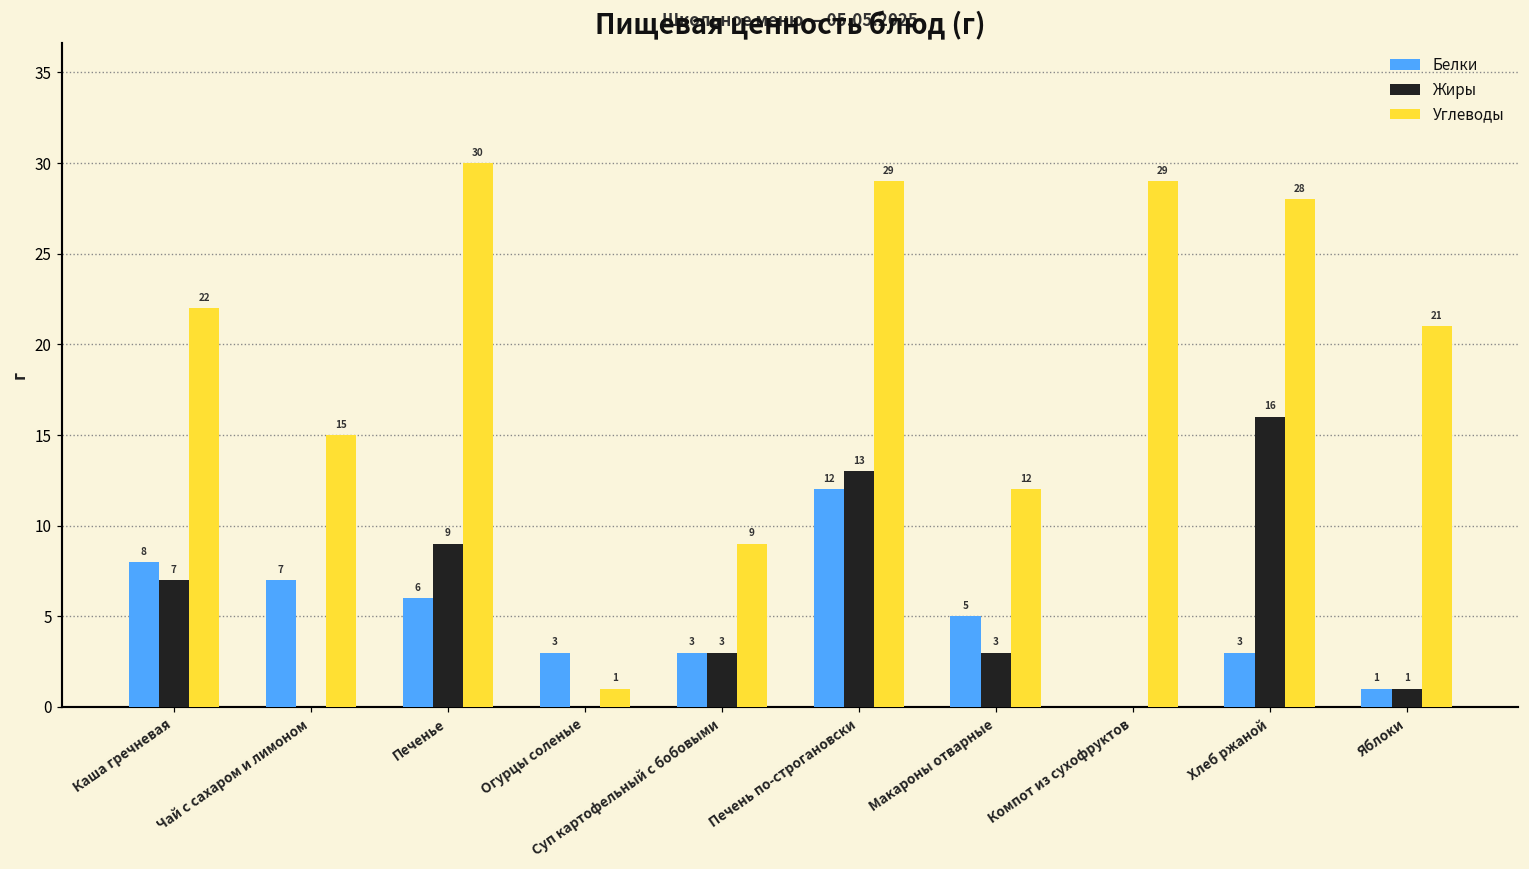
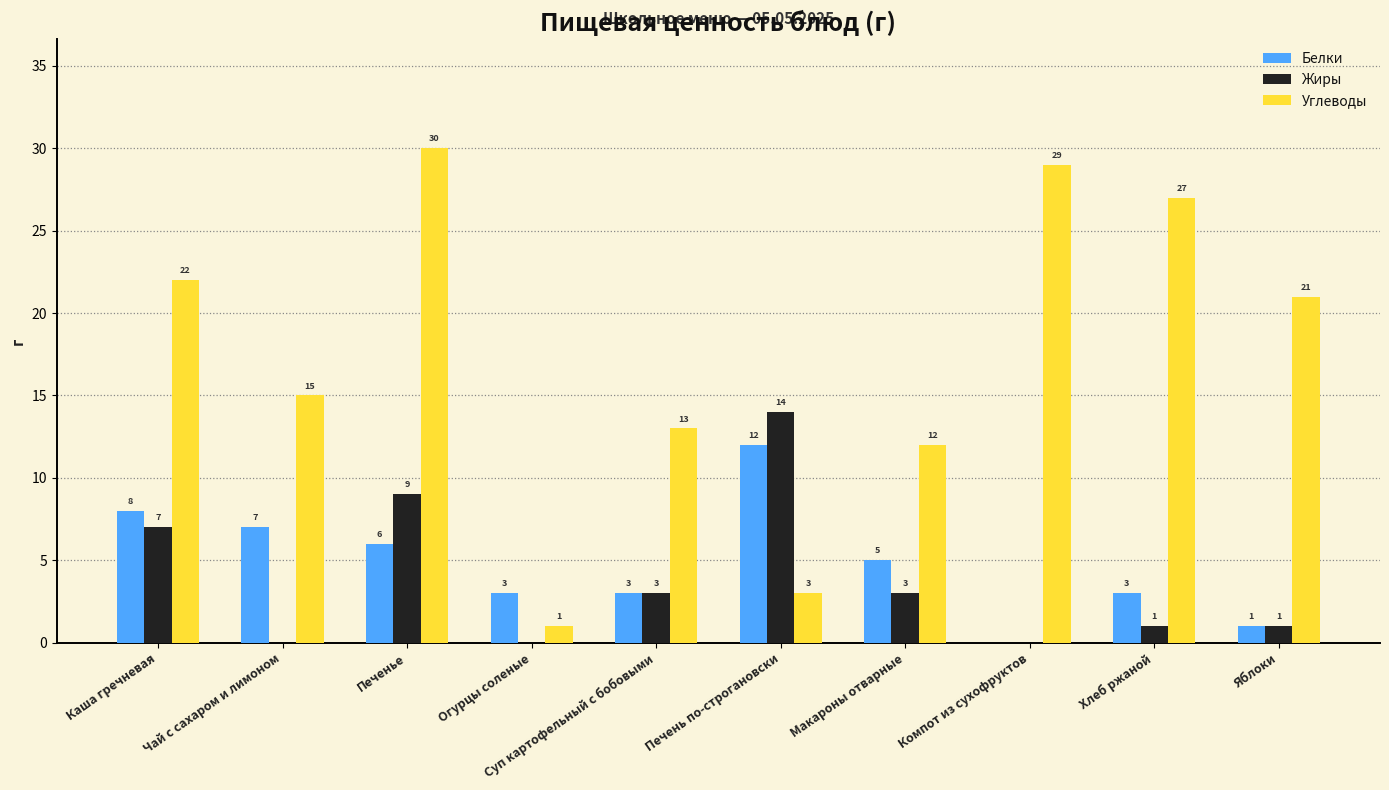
Углеводы, Суп картофельный с бобовыми: 9 -> 13
Жиры, Печень по-строгановски: 13 -> 14
Углеводы, Печень по-строгановски: 29 -> 3
Жиры, Хлеб ржаной: 16 -> 1
Углеводы, Хлеб ржаной: 28 -> 27
